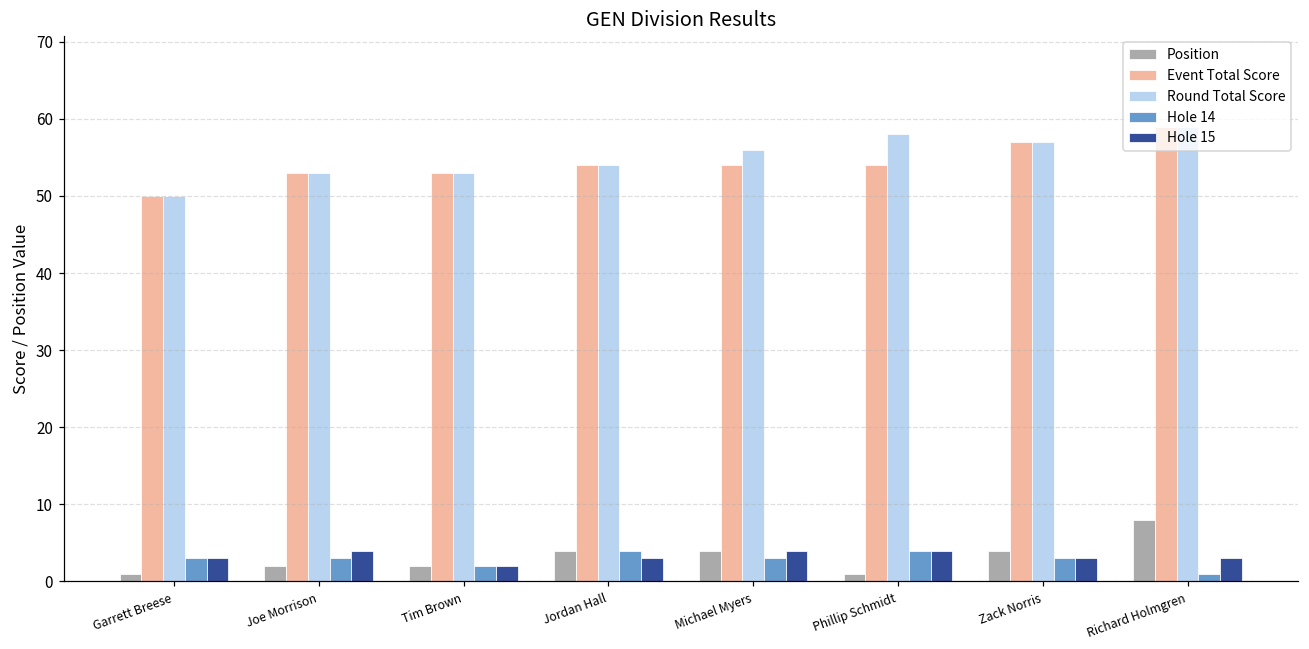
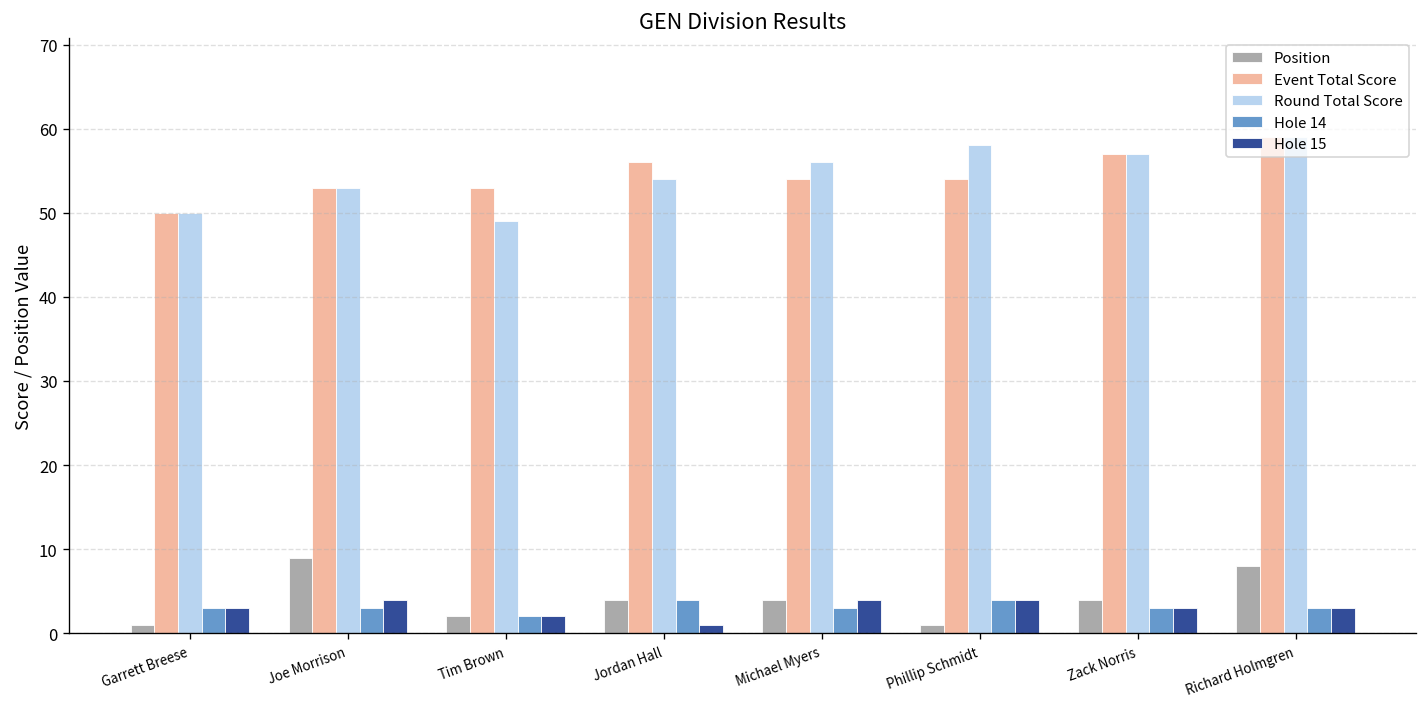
Position, Joe Morrison: 2 -> 9
Round Total Score, Tim Brown: 53 -> 49
Event Total Score, Jordan Hall: 54 -> 56
Hole 15, Jordan Hall: 3 -> 1
Hole 14, Richard Holmgren: 1 -> 3
